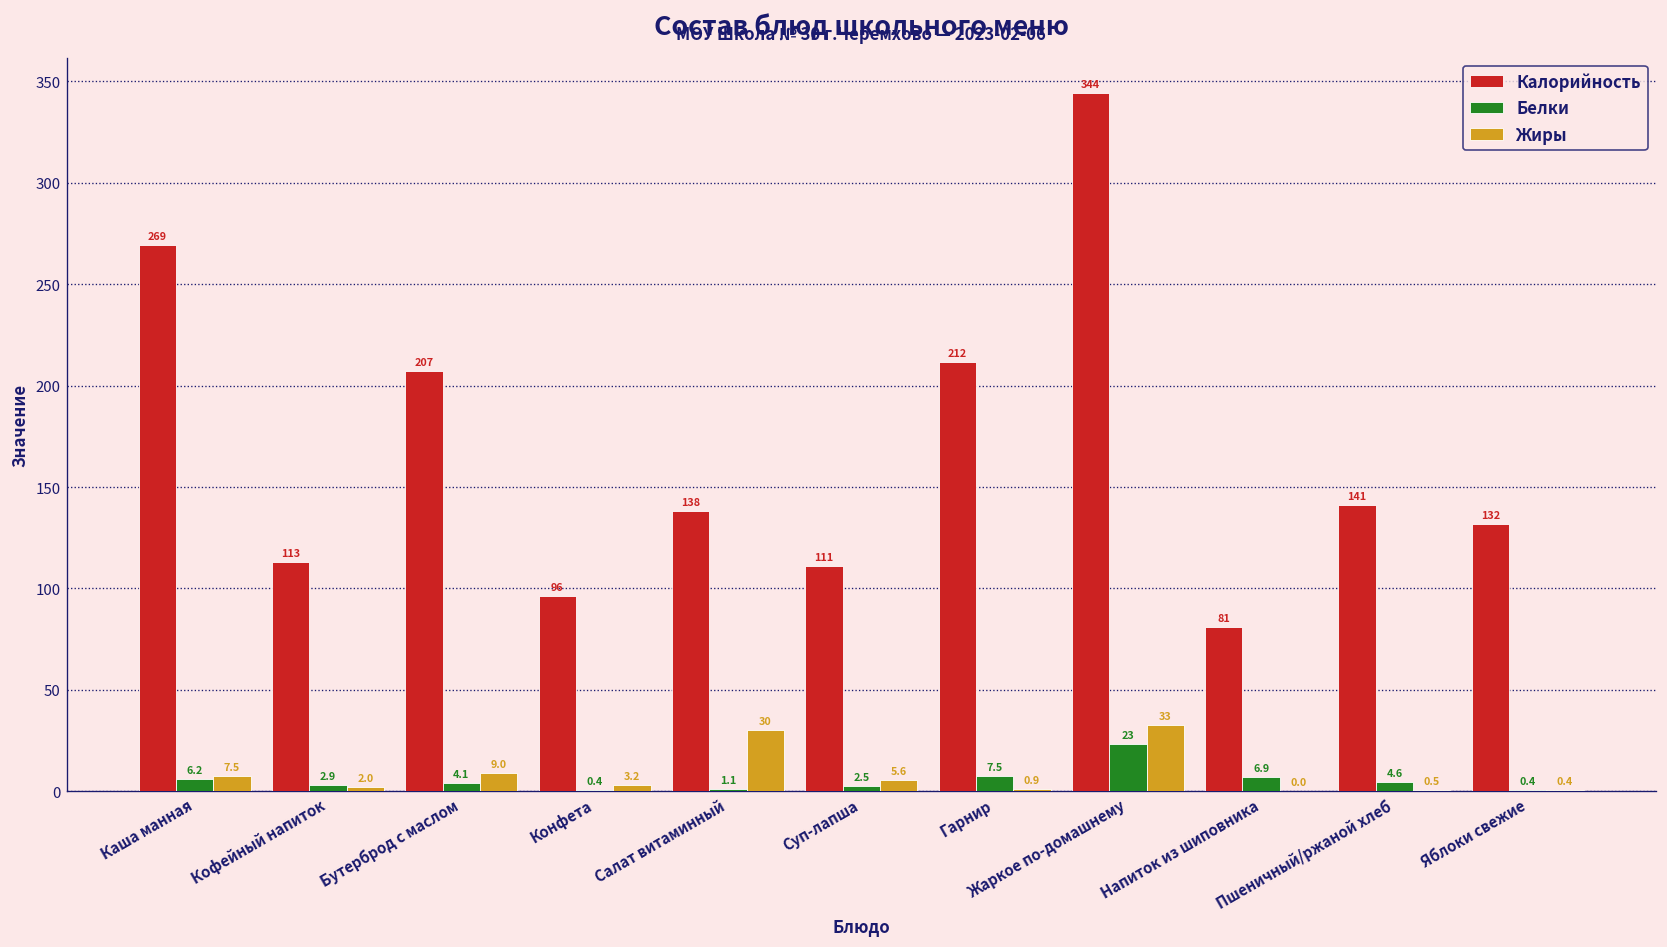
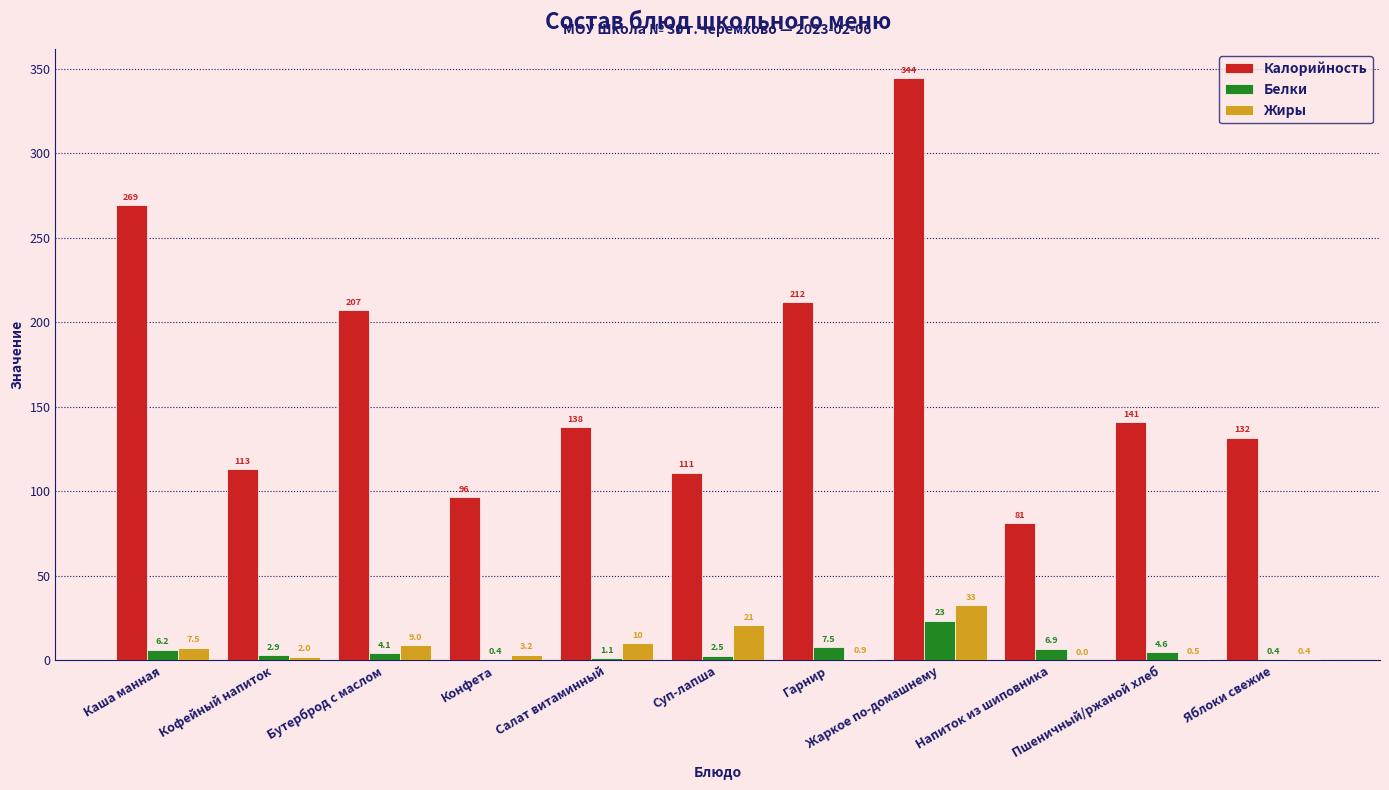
Жиры, Салат витаминный: 30 -> 10
Жиры, Суп-лапша: 5.6 -> 21
